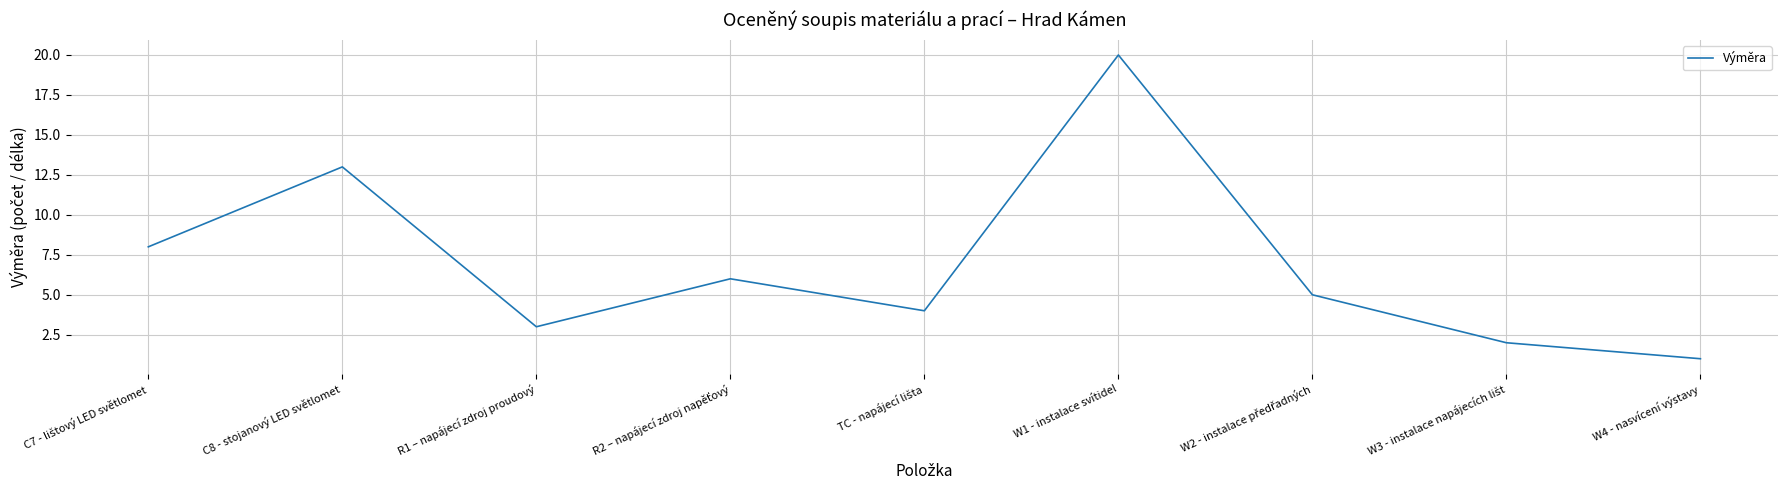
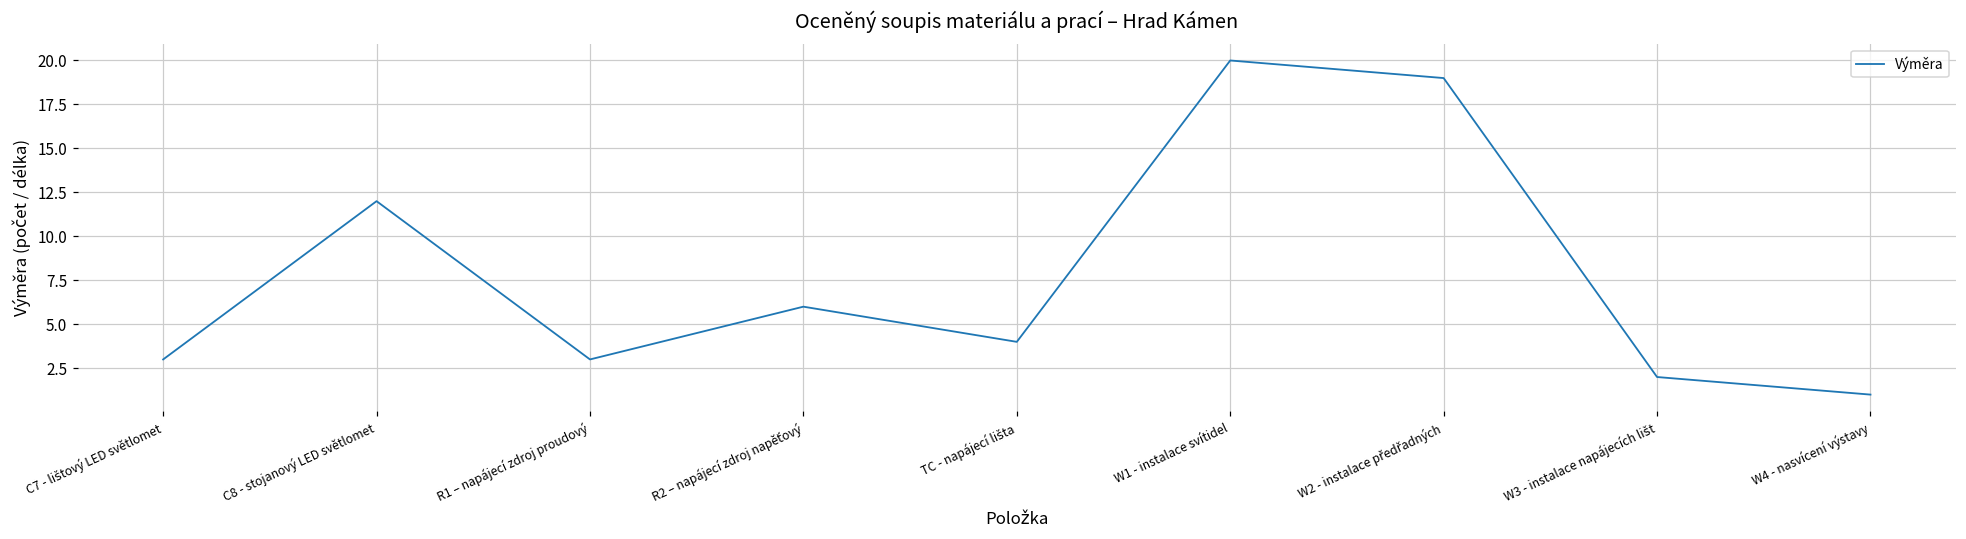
C7 - lištový LED světlomet: 8 -> 3
C8 - stojanový LED světlomet: 13 -> 12
W2 - instalace předřadných: 5 -> 19
